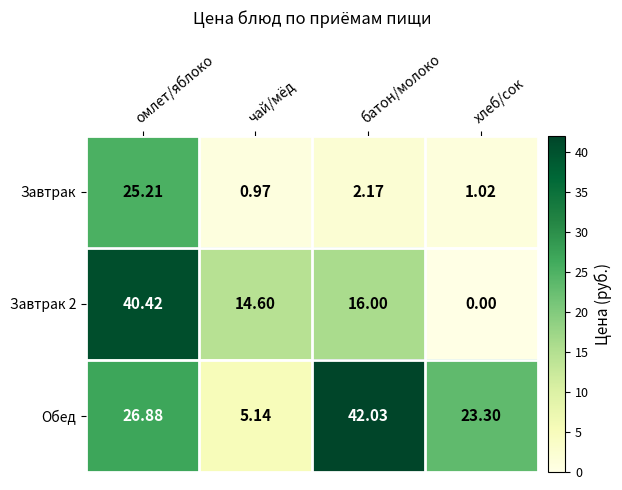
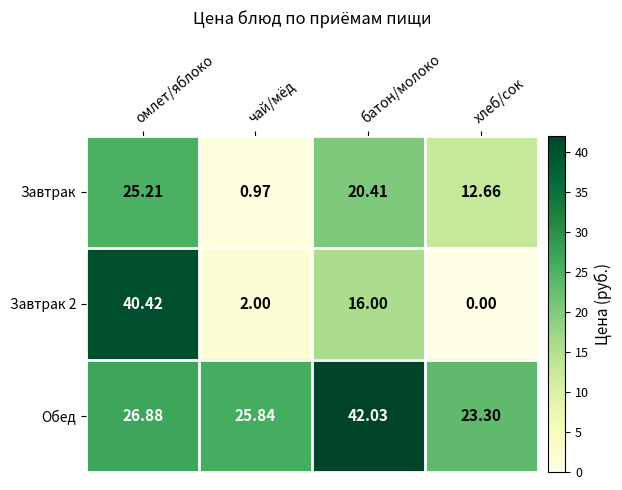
Завтрак, батон/молоко: 2.17 -> 20.41
Завтрак, хлеб/сок: 1.02 -> 12.66
Завтрак 2, чай/мёд: 14.60 -> 2.00
Обед, чай/мёд: 5.14 -> 25.84
